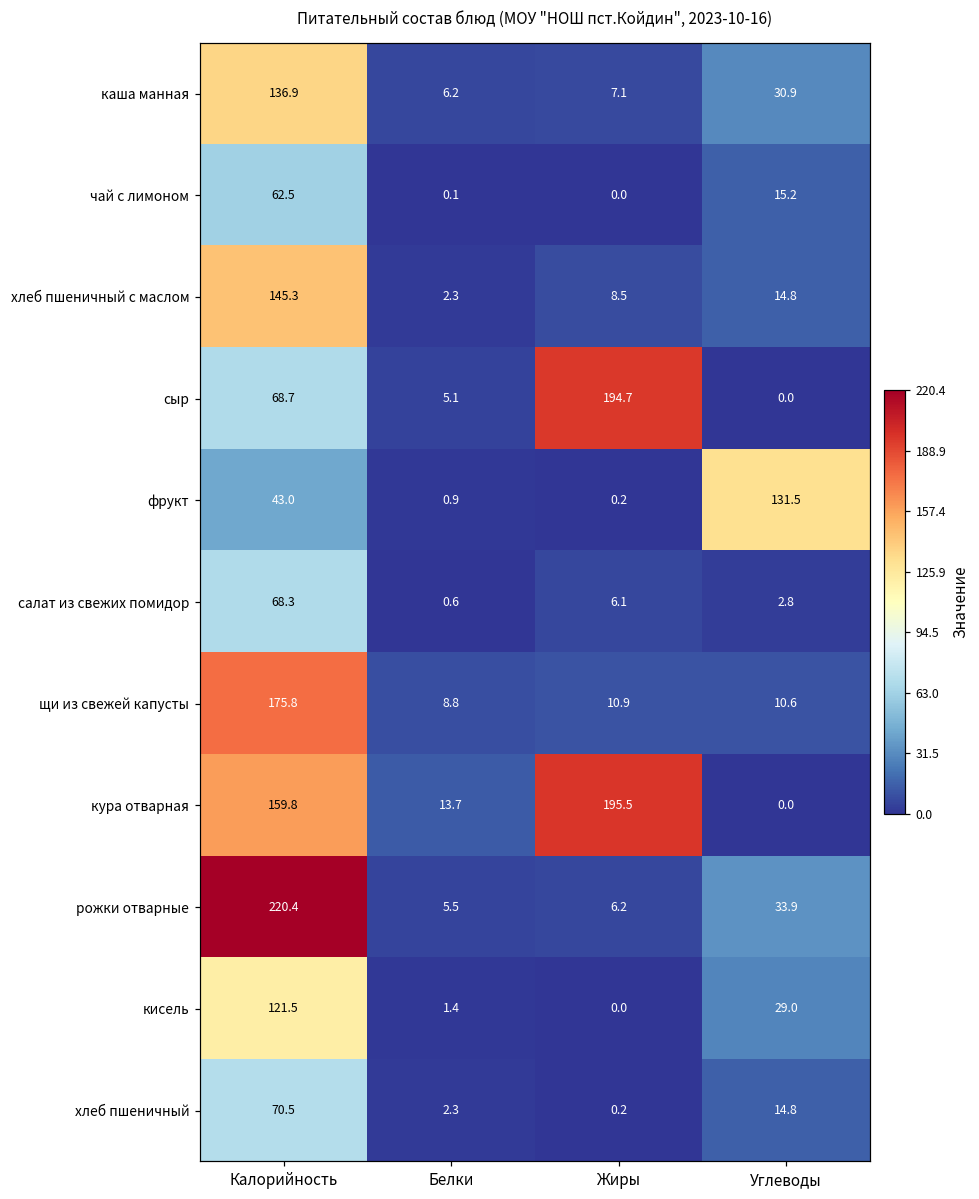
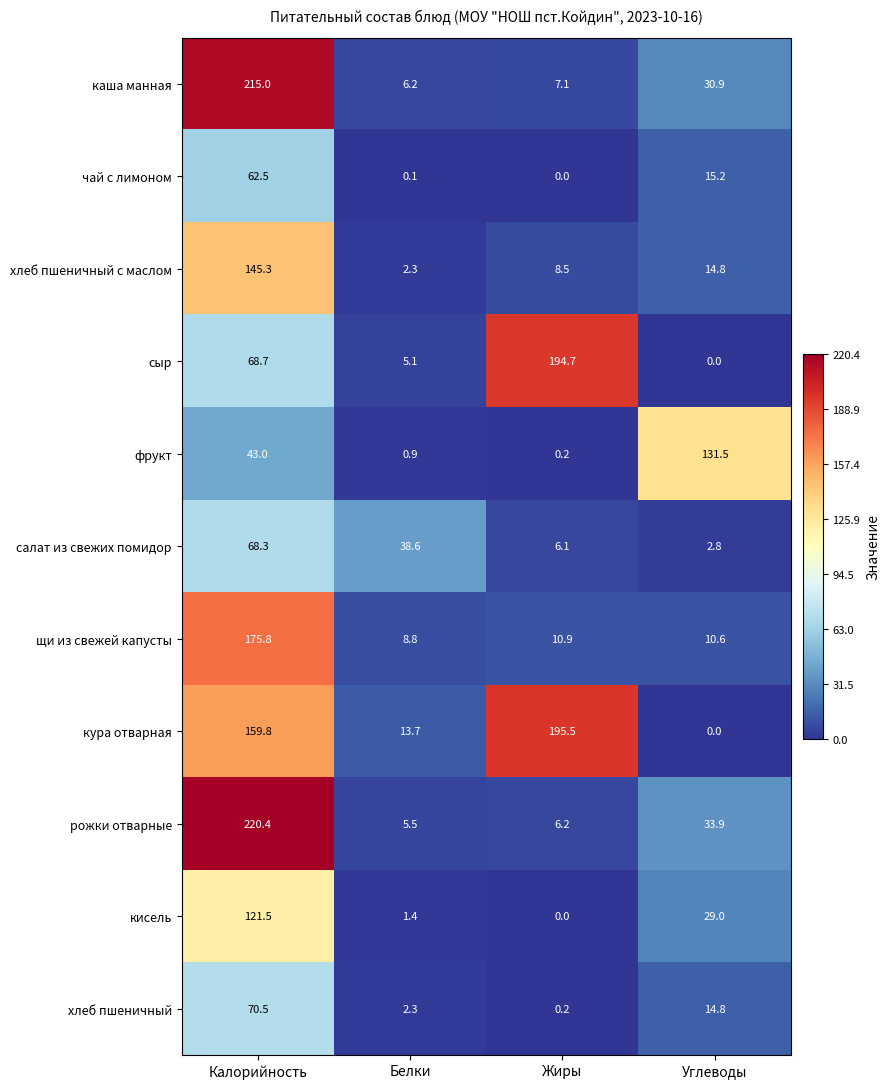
каша манная, Калорийность: 136.9 -> 215.0
салат из свежих помидор, Белки: 0.6 -> 38.6
